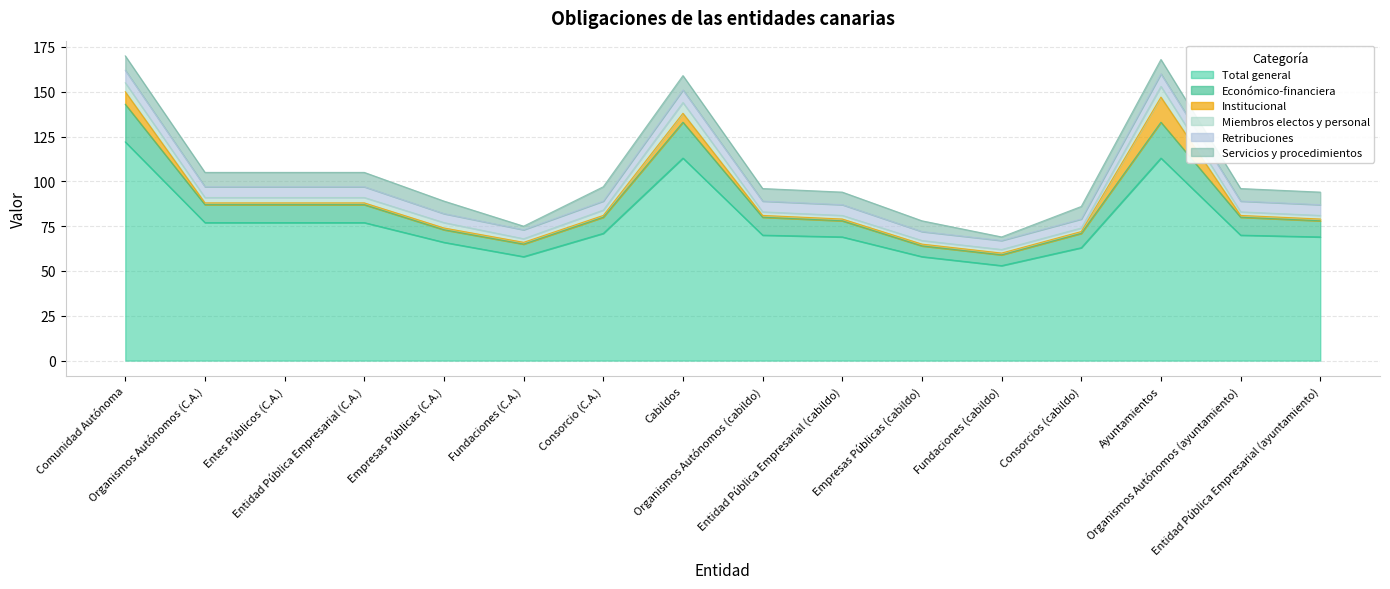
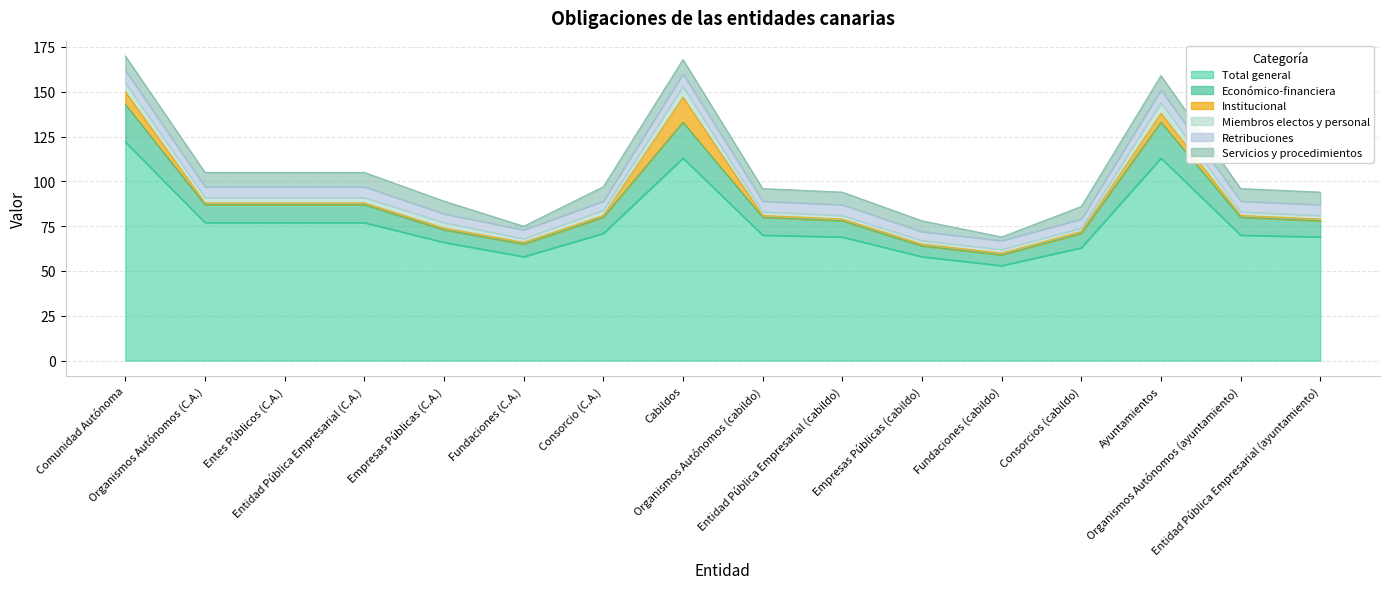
Institucional, Cabildos: 5 -> 14
Institucional, Ayuntamientos: 14 -> 5
